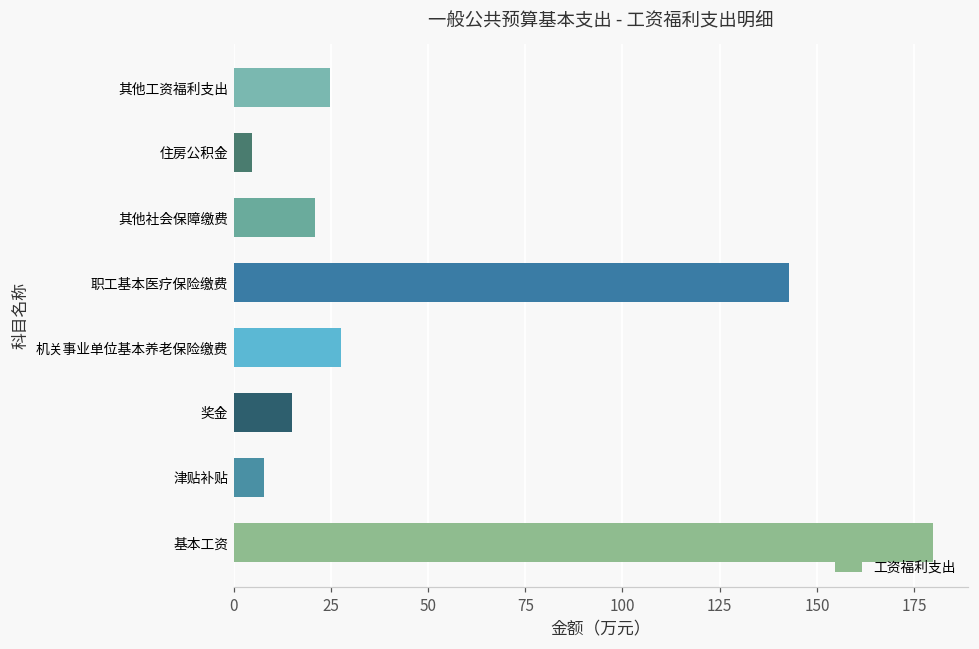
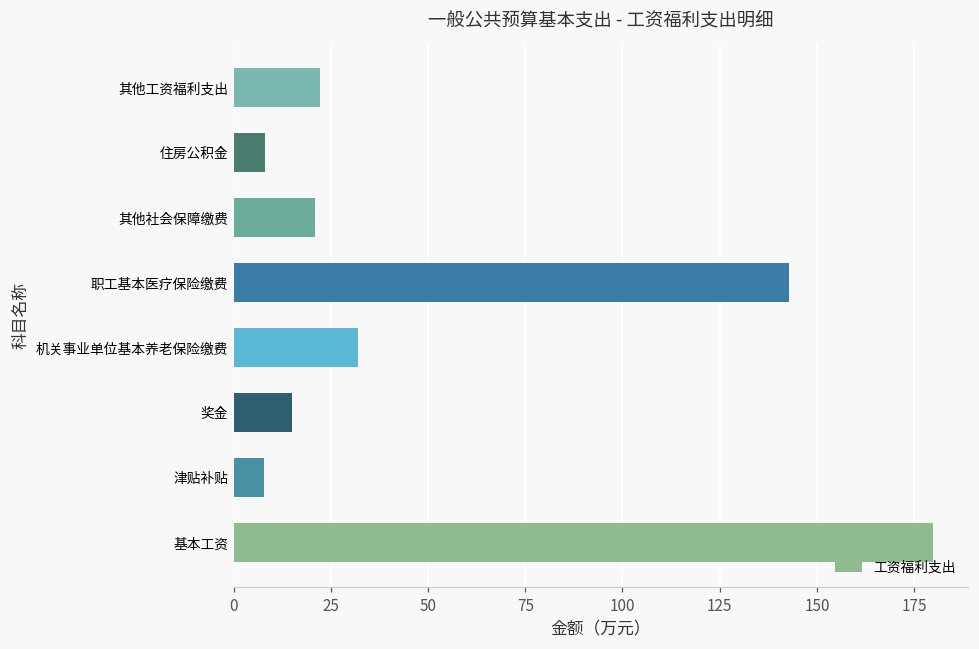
其他工资福利支出: 25 -> 22
住房公积金: 5 -> 8
机关事业单位基本养老保险缴费: 28 -> 32
